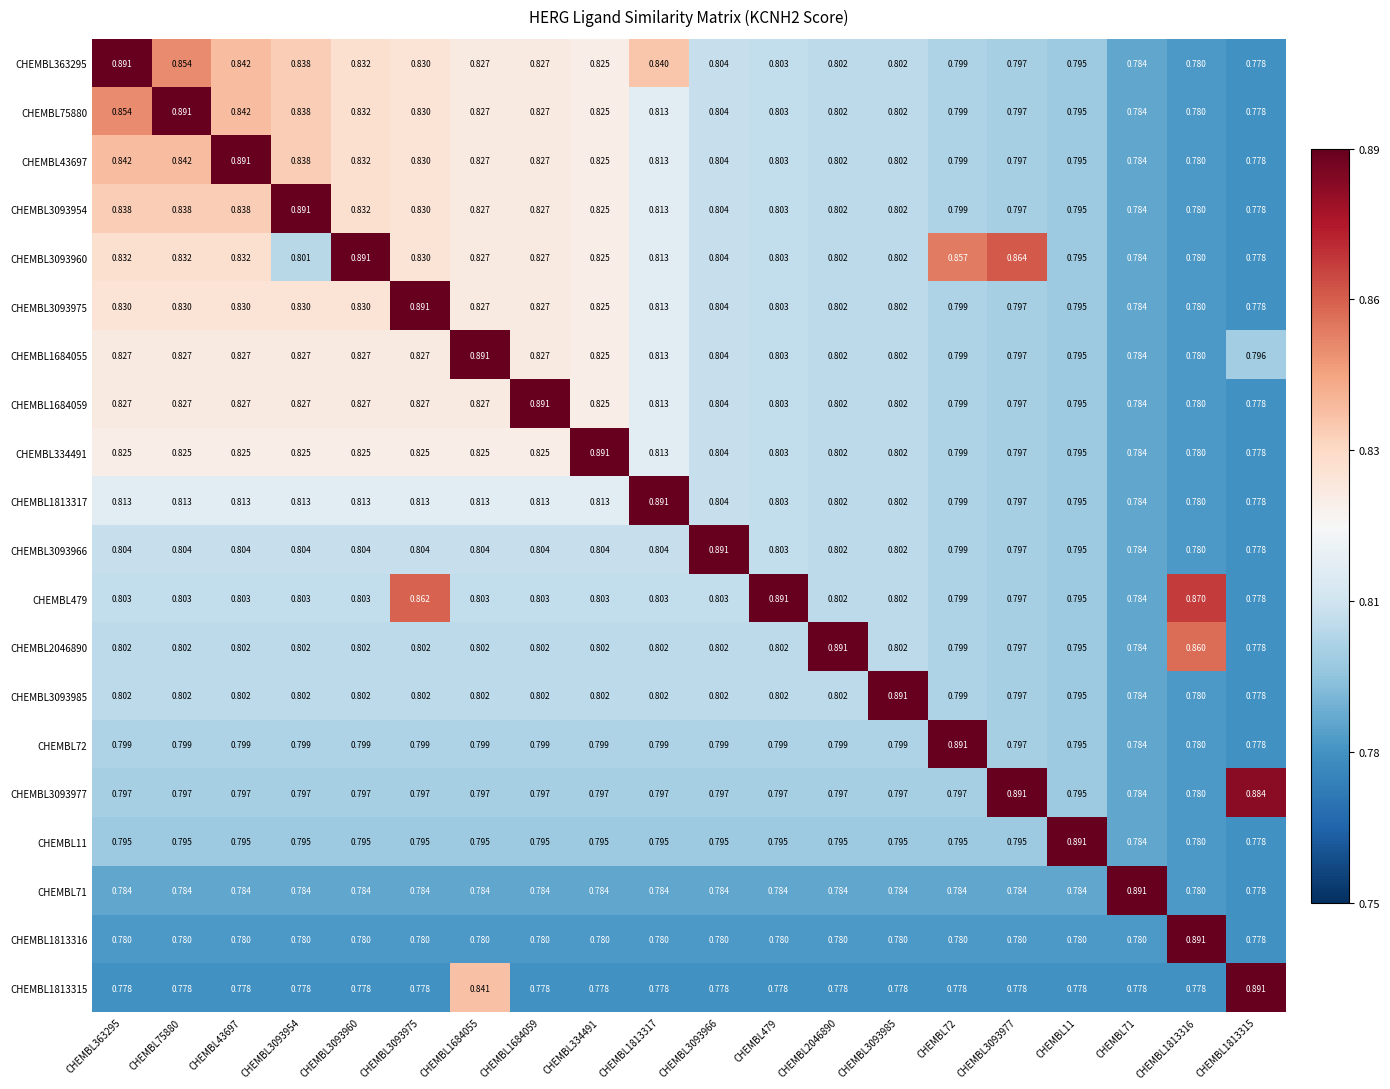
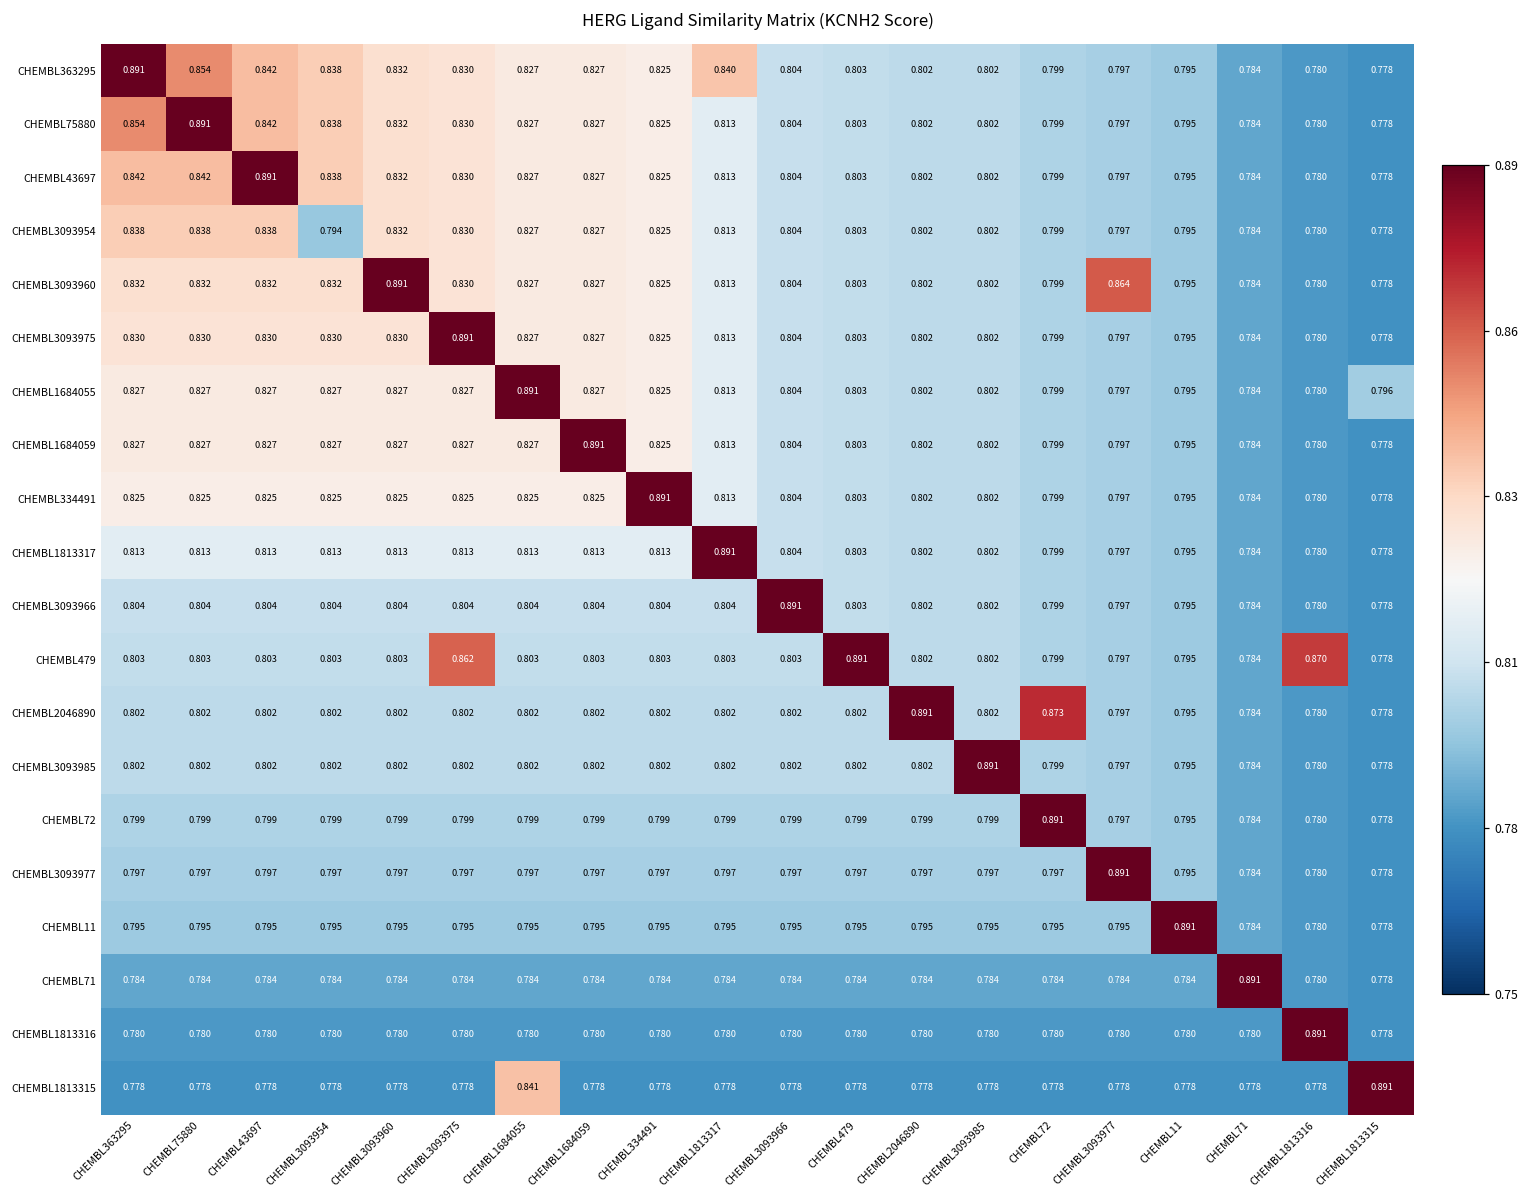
CHEMBL3093954, CHEMBL3093954: 0.891 -> 0.794
CHEMBL3093960, CHEMBL3093954: 0.801 -> 0.832
CHEMBL3093960, CHEMBL72: 0.857 -> 0.799
CHEMBL2046890, CHEMBL72: 0.799 -> 0.873
CHEMBL2046890, CHEMBL1813316: 0.860 -> 0.780
CHEMBL3093977, CHEMBL1813315: 0.884 -> 0.778
